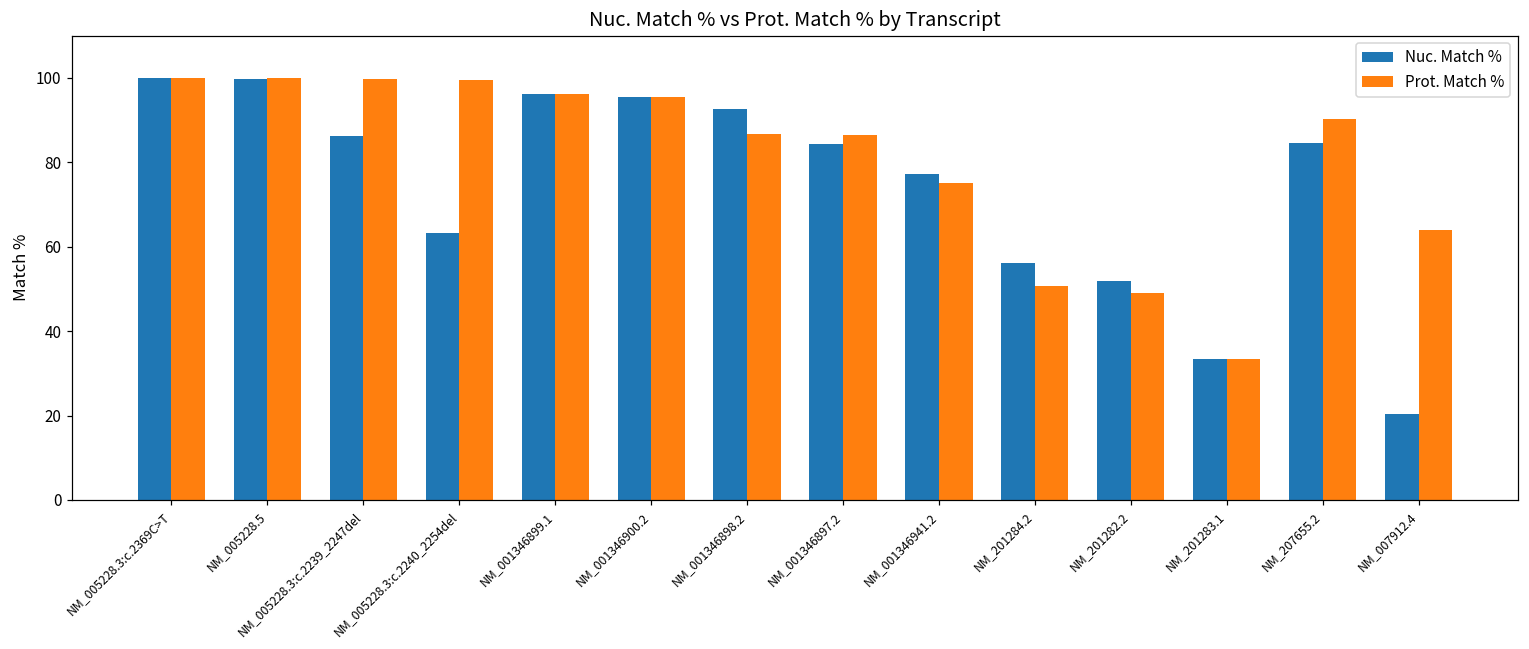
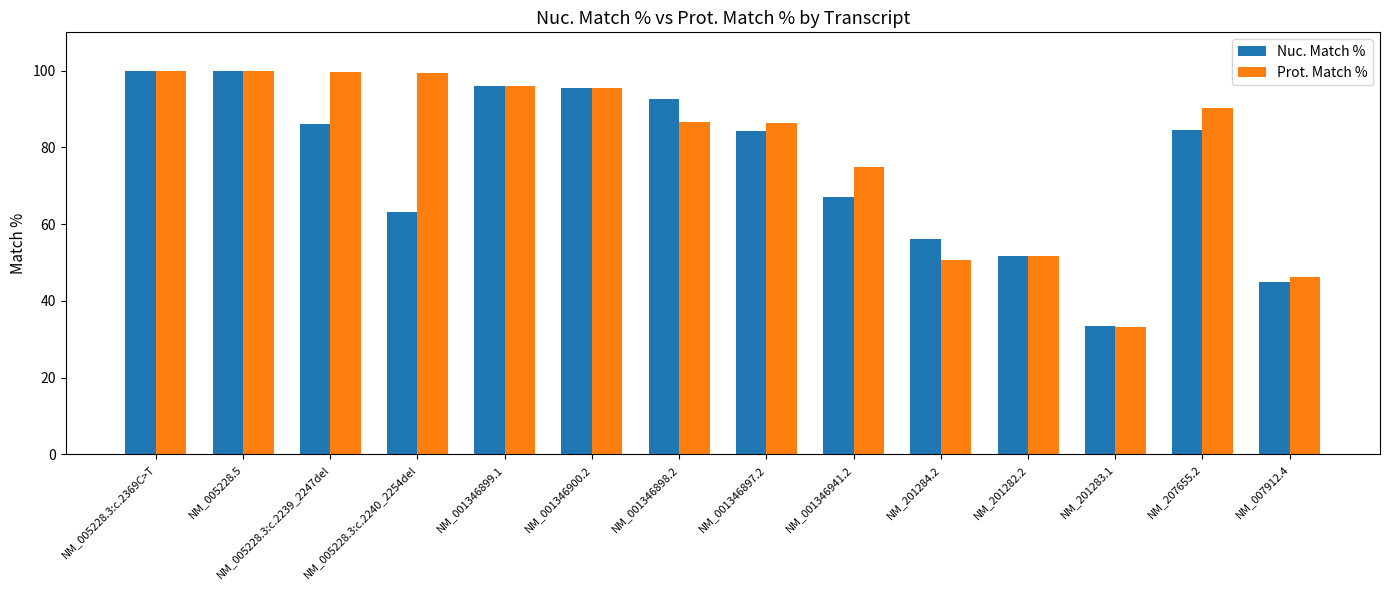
Nuc. Match %, NM_001346941.2: 77 -> 67
Prot. Match %, NM_201282.2: 49 -> 52
Nuc. Match %, NM_007912.4: 20 -> 45
Prot. Match %, NM_007912.4: 64 -> 46
